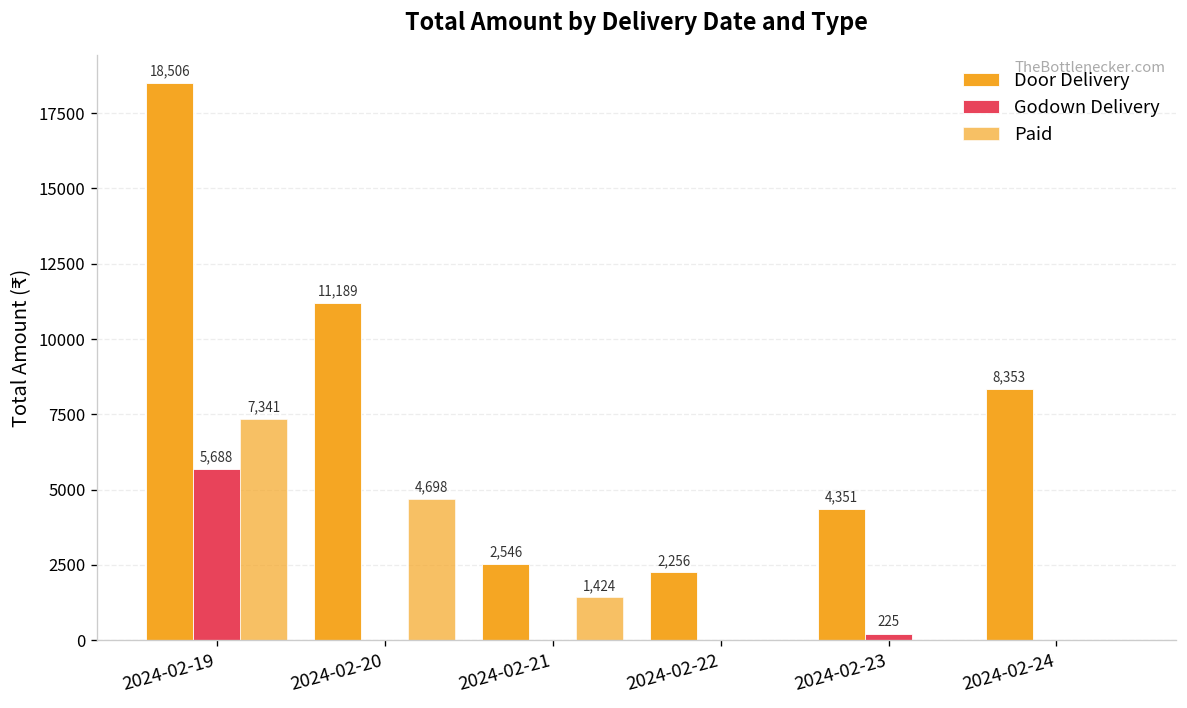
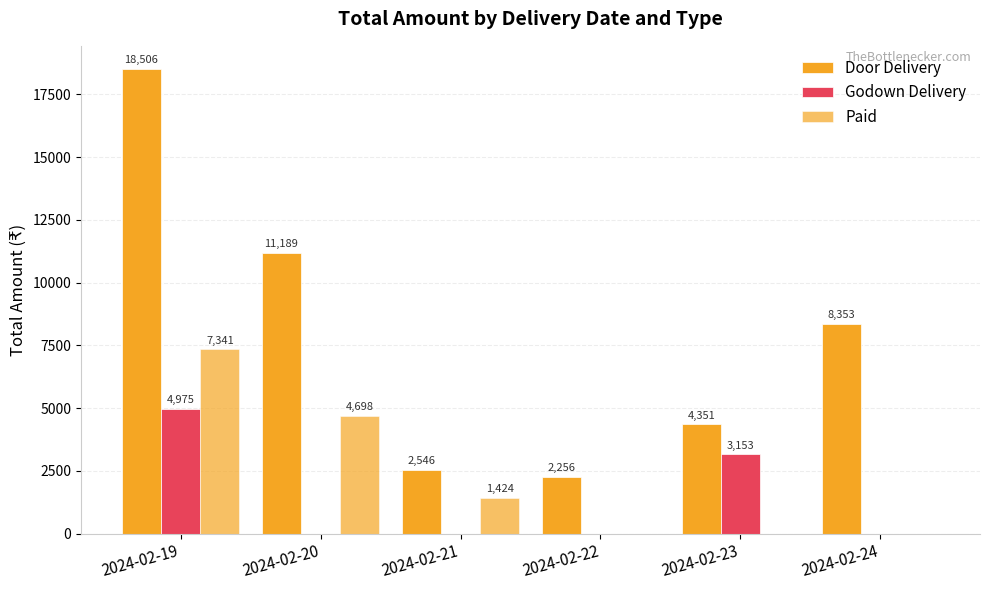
Godown Delivery, 2024-02-19: 5,688 -> 4,975
Godown Delivery, 2024-02-23: 225 -> 3,153
